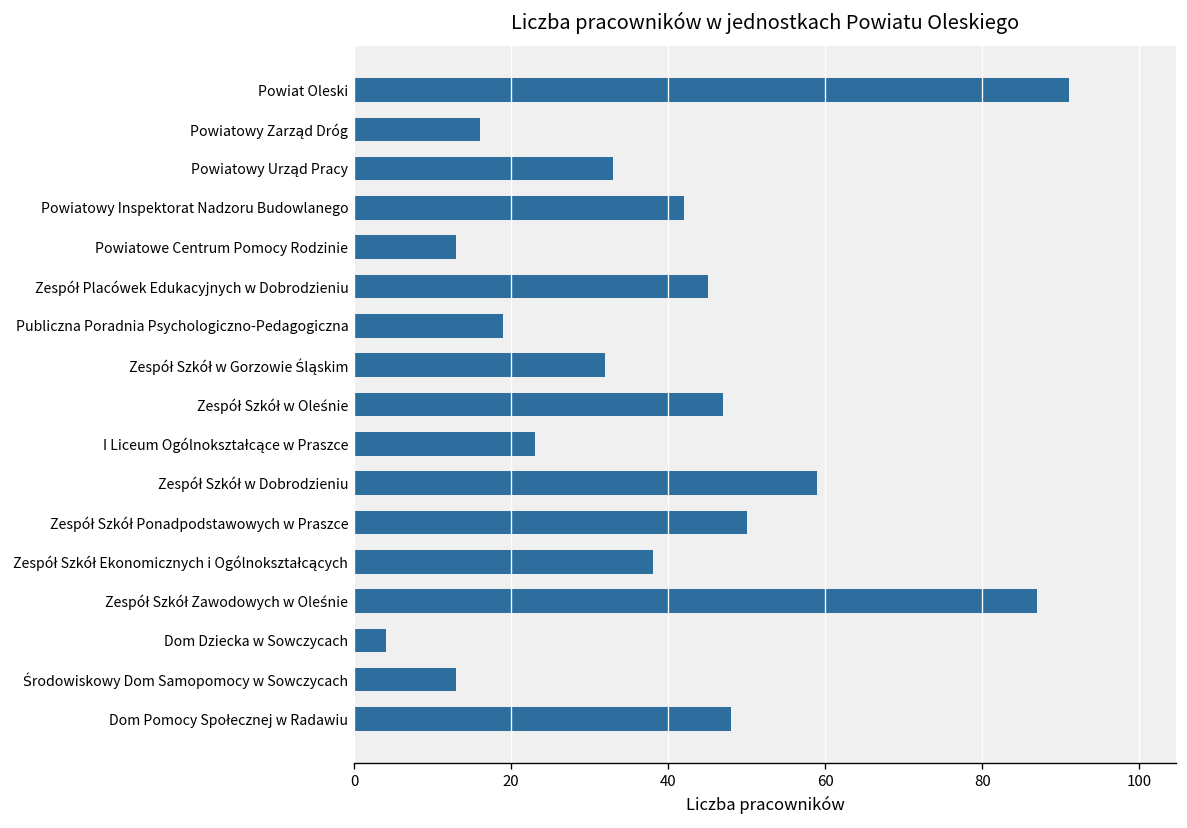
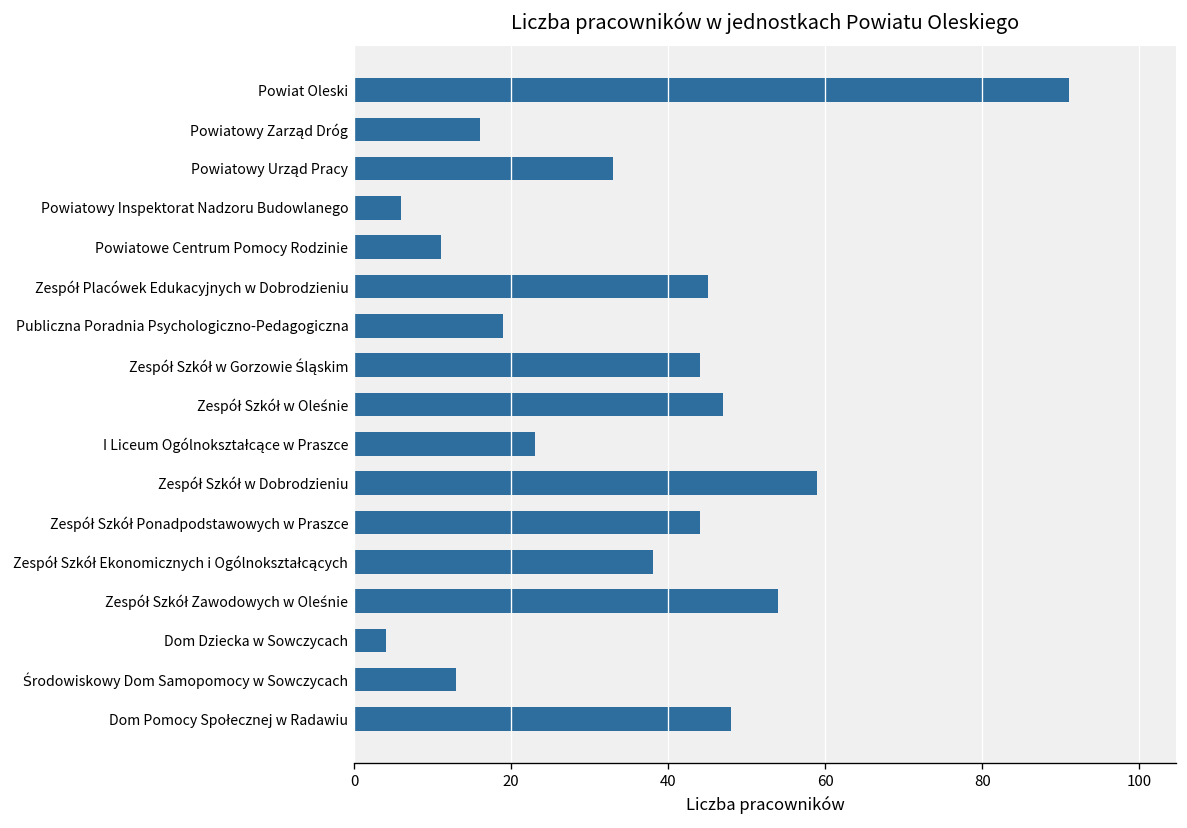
Powiatowy Inspektorat Nadzoru Budowlanego: 42 -> 6
Powiatowe Centrum Pomocy Rodzinie: 13 -> 11
Zespół Szkół w Gorzowie Śląskim: 32 -> 44
Zespół Szkół Ponadpodstawowych w Praszce: 50 -> 44
Zespół Szkół Zawodowych w Oleśnie: 87 -> 54
